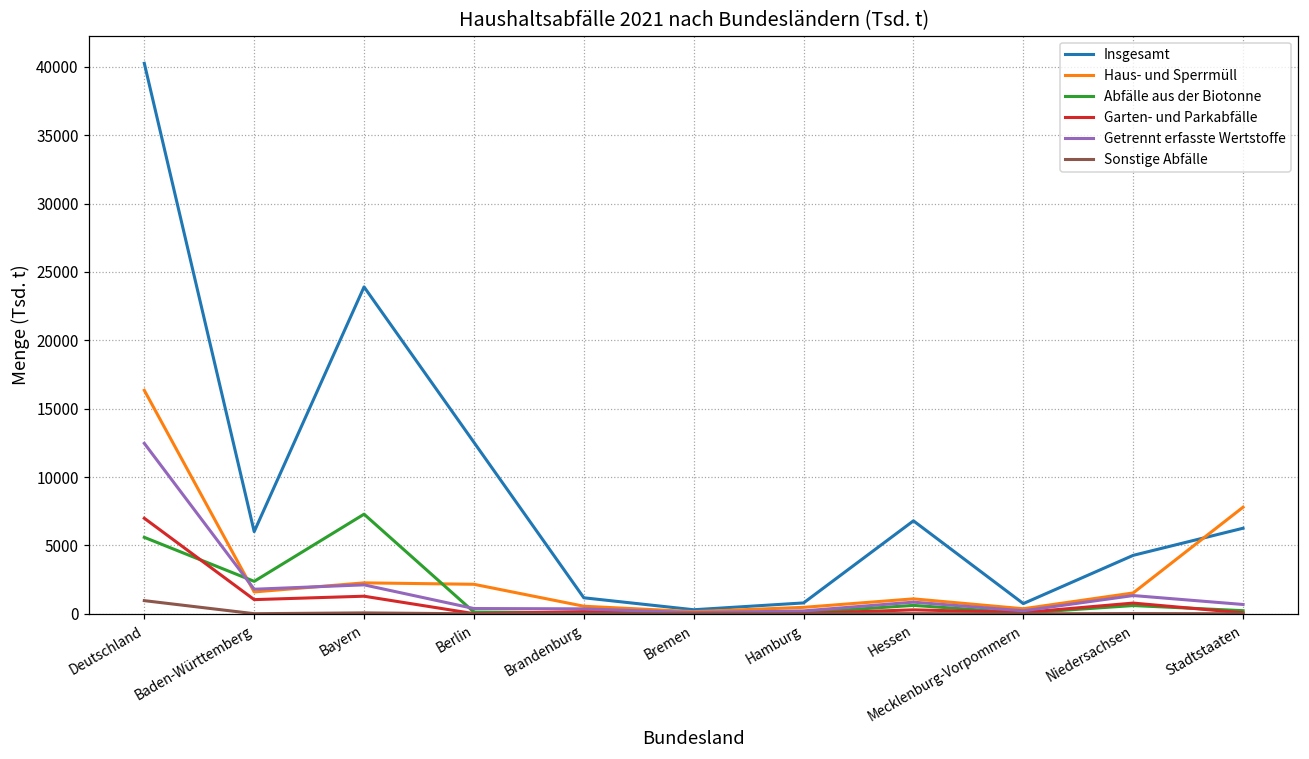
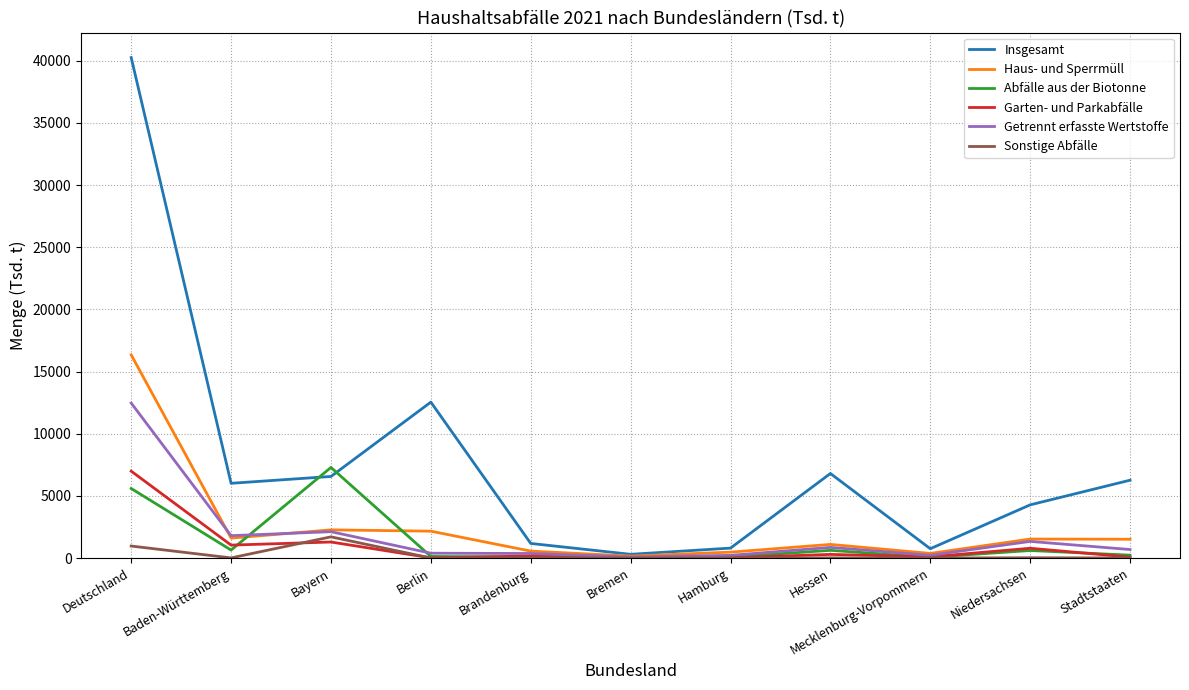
Abfälle aus der Biotonne, Baden-Württemberg: 2400 -> 600
Insgesamt, Bayern: 23900 -> 6600
Sonstige Abfälle, Bayern: 100 -> 1700
Haus- und Sperrmüll, Stadtstaaten: 7800 -> 1500
